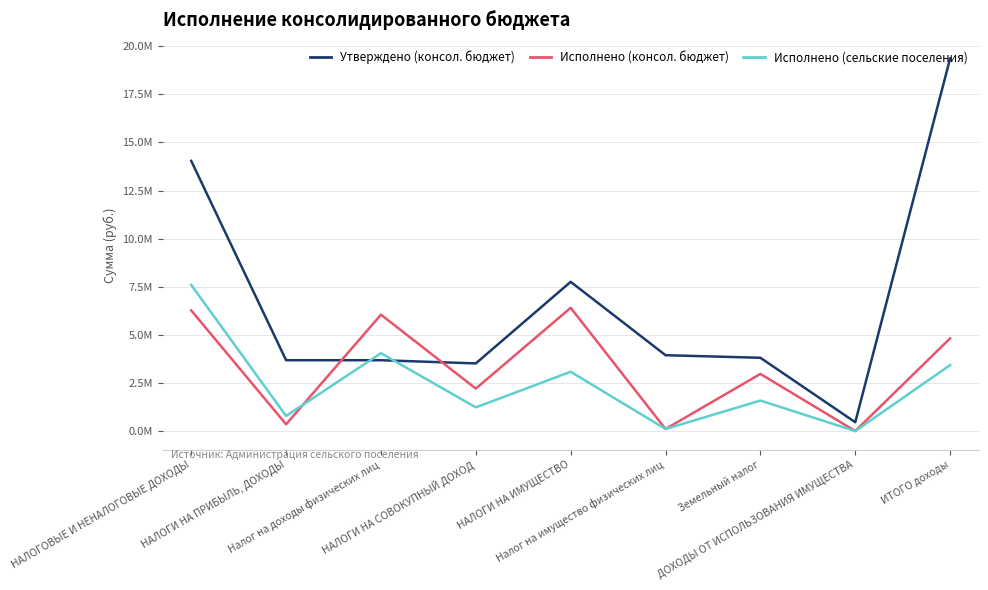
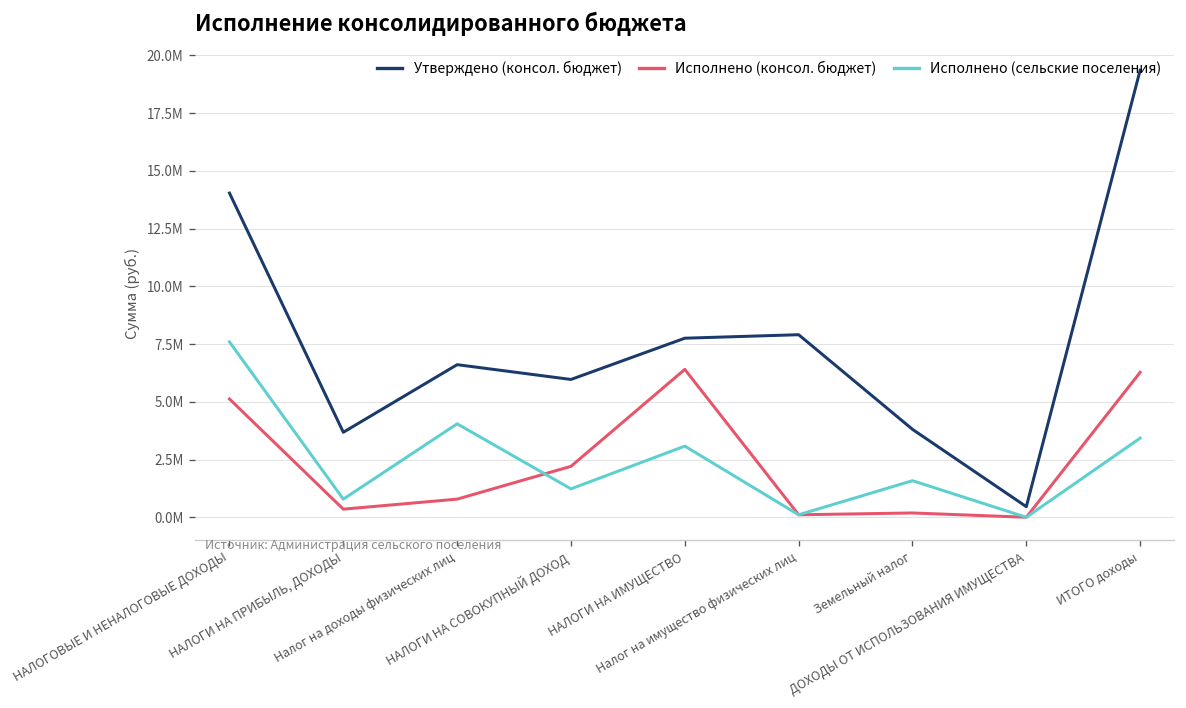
Исполнено (консол. бюджет), НАЛОГОВЫЕ И НЕНАЛОГОВЫЕ ДОХОДЫ: 6300000 -> 5100000
Утверждено (консол. бюджет), Налог на доходы физических лиц: 3700000 -> 6600000
Исполнено (консол. бюджет), Налог на доходы физических лиц: 6100000 -> 800000
Утверждено (консол. бюджет), НАЛОГИ НА СОВОКУПНЫЙ ДОХОД: 3500000 -> 6000000
Утверждено (консол. бюджет), Налог на имущество физических лиц: 3900000 -> 7900000
Исполнено (консол. бюджет), Земельный налог: 3000000 -> 200000
Исполнено (консол. бюджет), ИТОГО доходы: 4800000 -> 6300000
